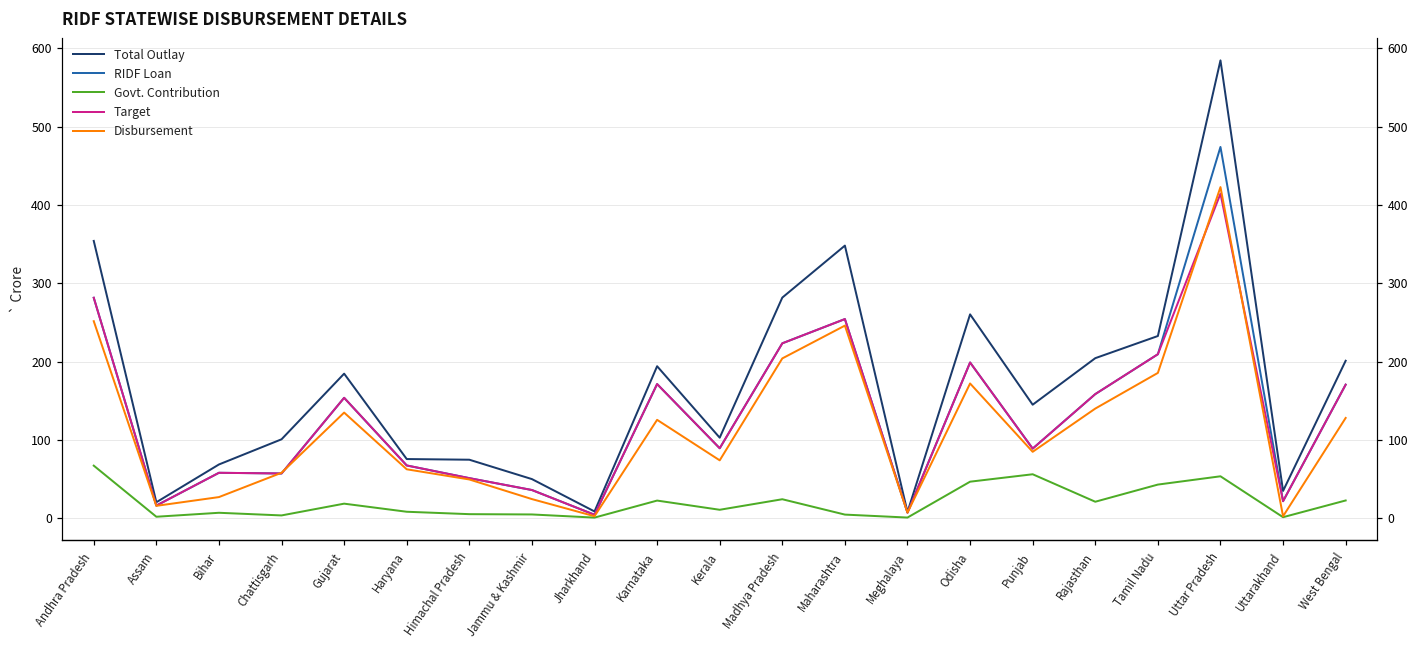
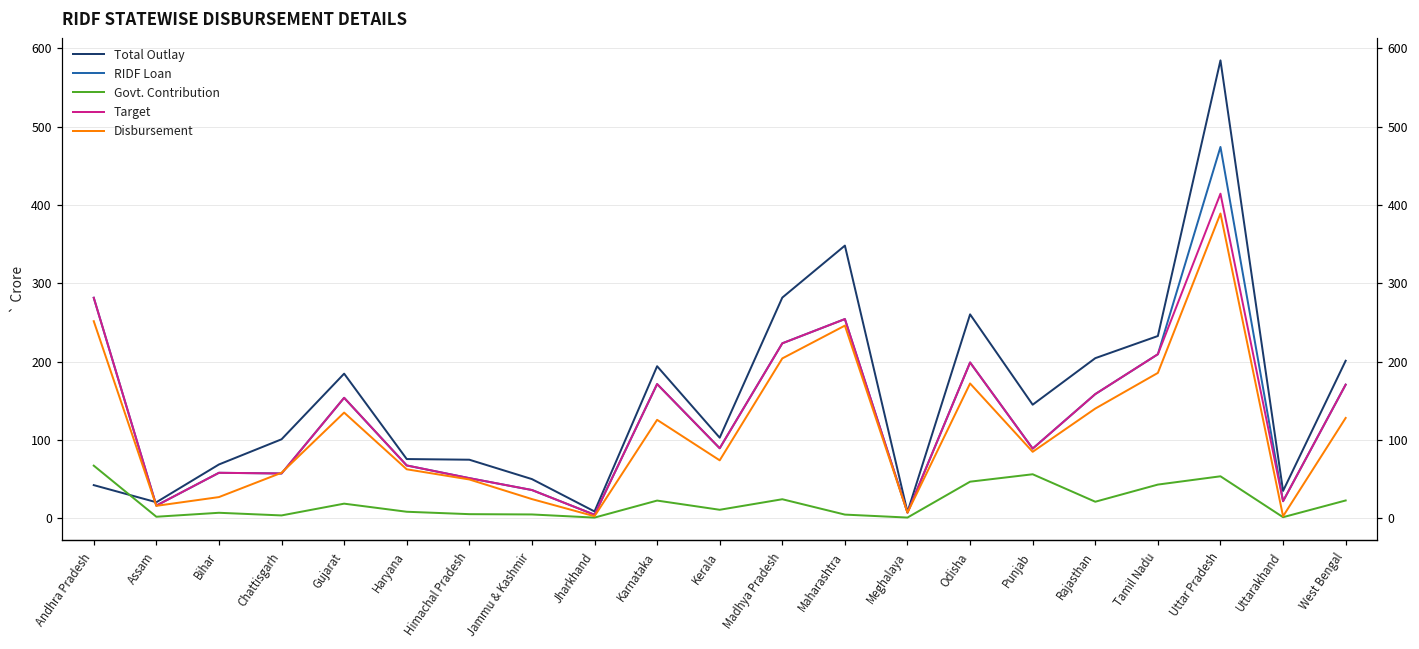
Total Outlay, Andhra Pradesh: 350 -> 40
Disbursement, Uttar Pradesh: 420 -> 390
